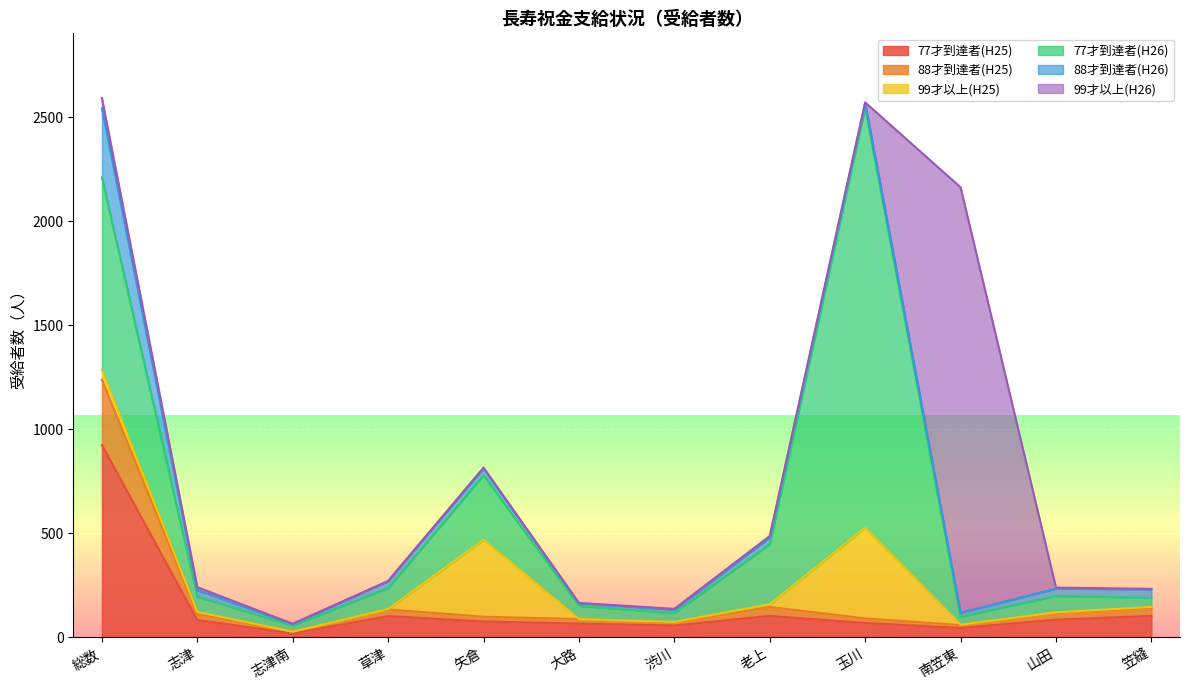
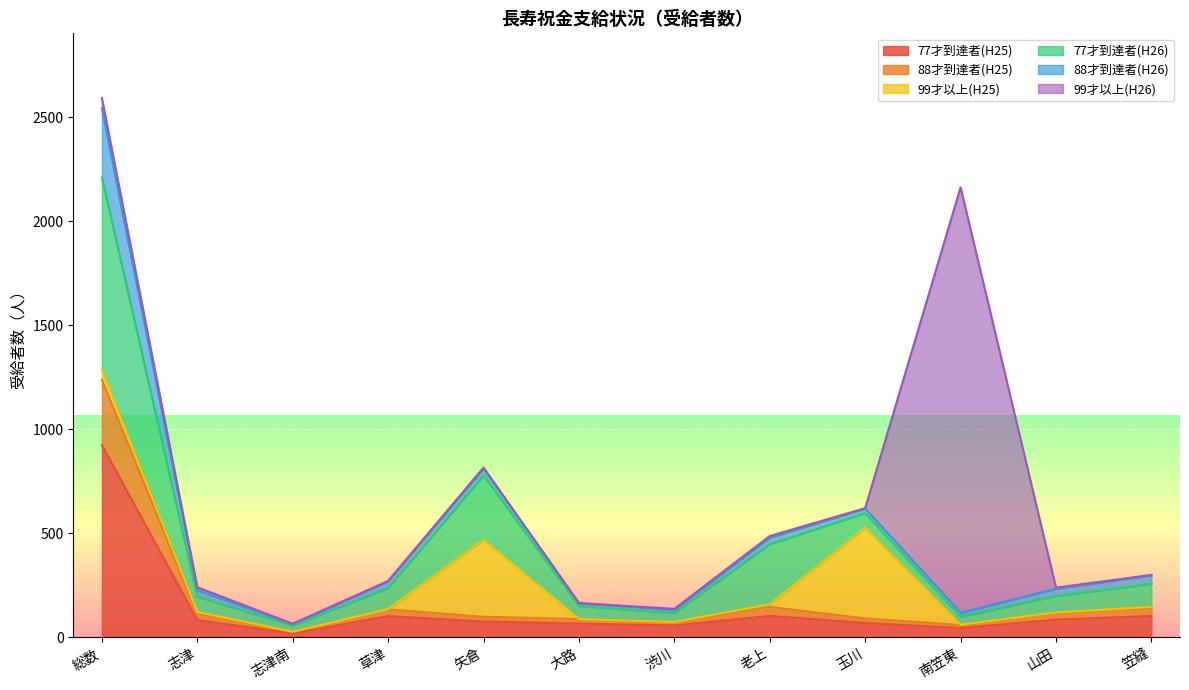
77才到達者(H26), 玉川: 2020 -> 70
77才到達者(H26), 笠縫: 40 -> 110
